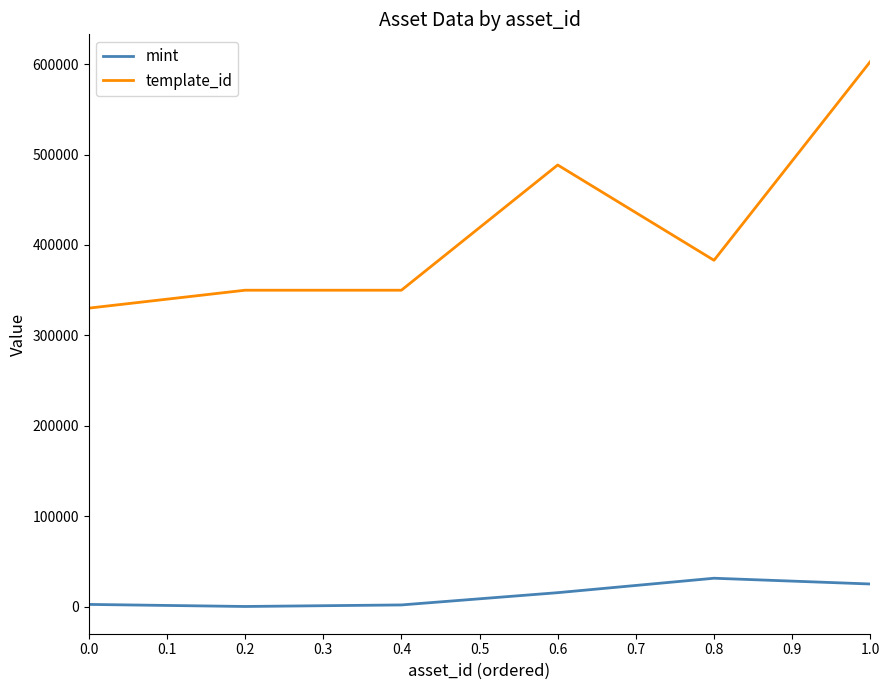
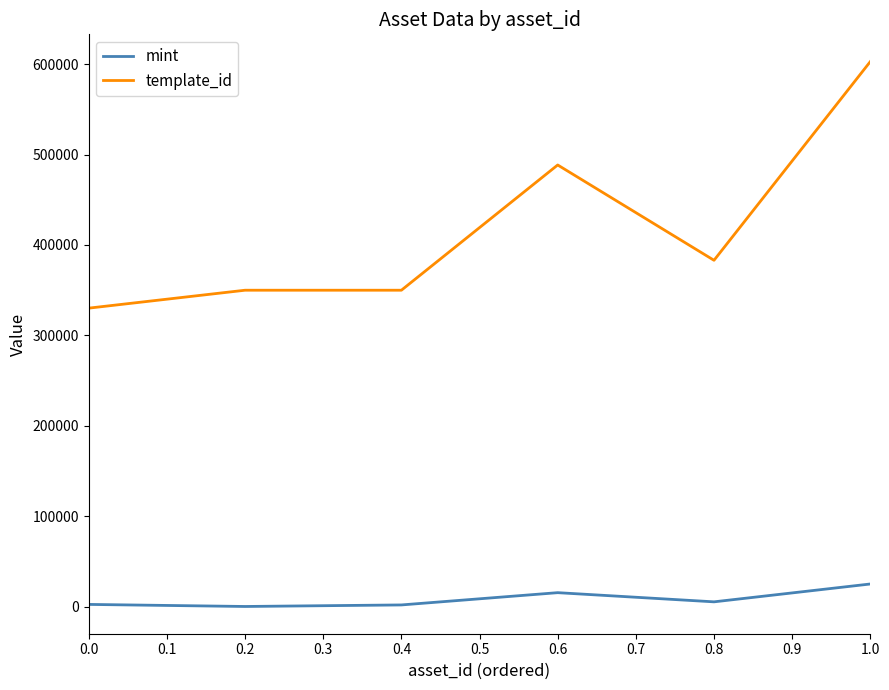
mint, 0.8: 30000 -> 10000
